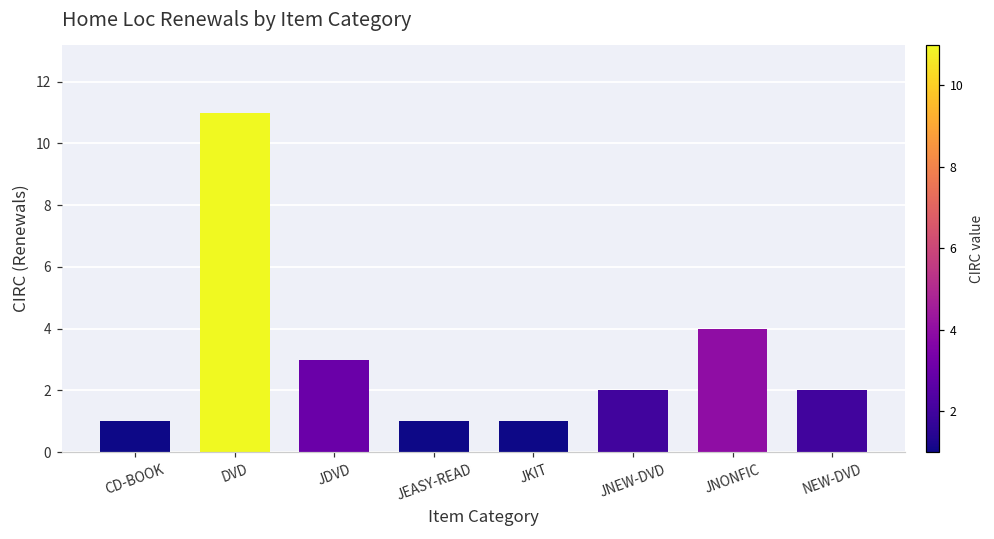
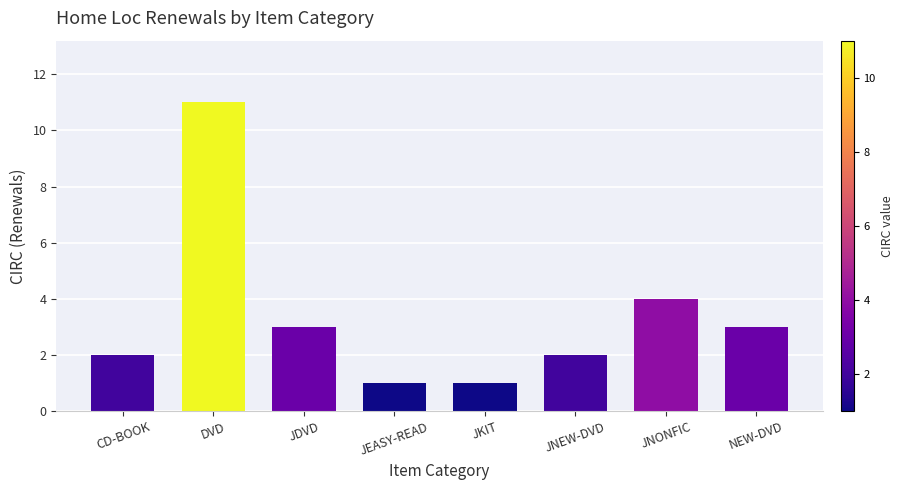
CD-BOOK: 1 -> 2
NEW-DVD: 2 -> 3
